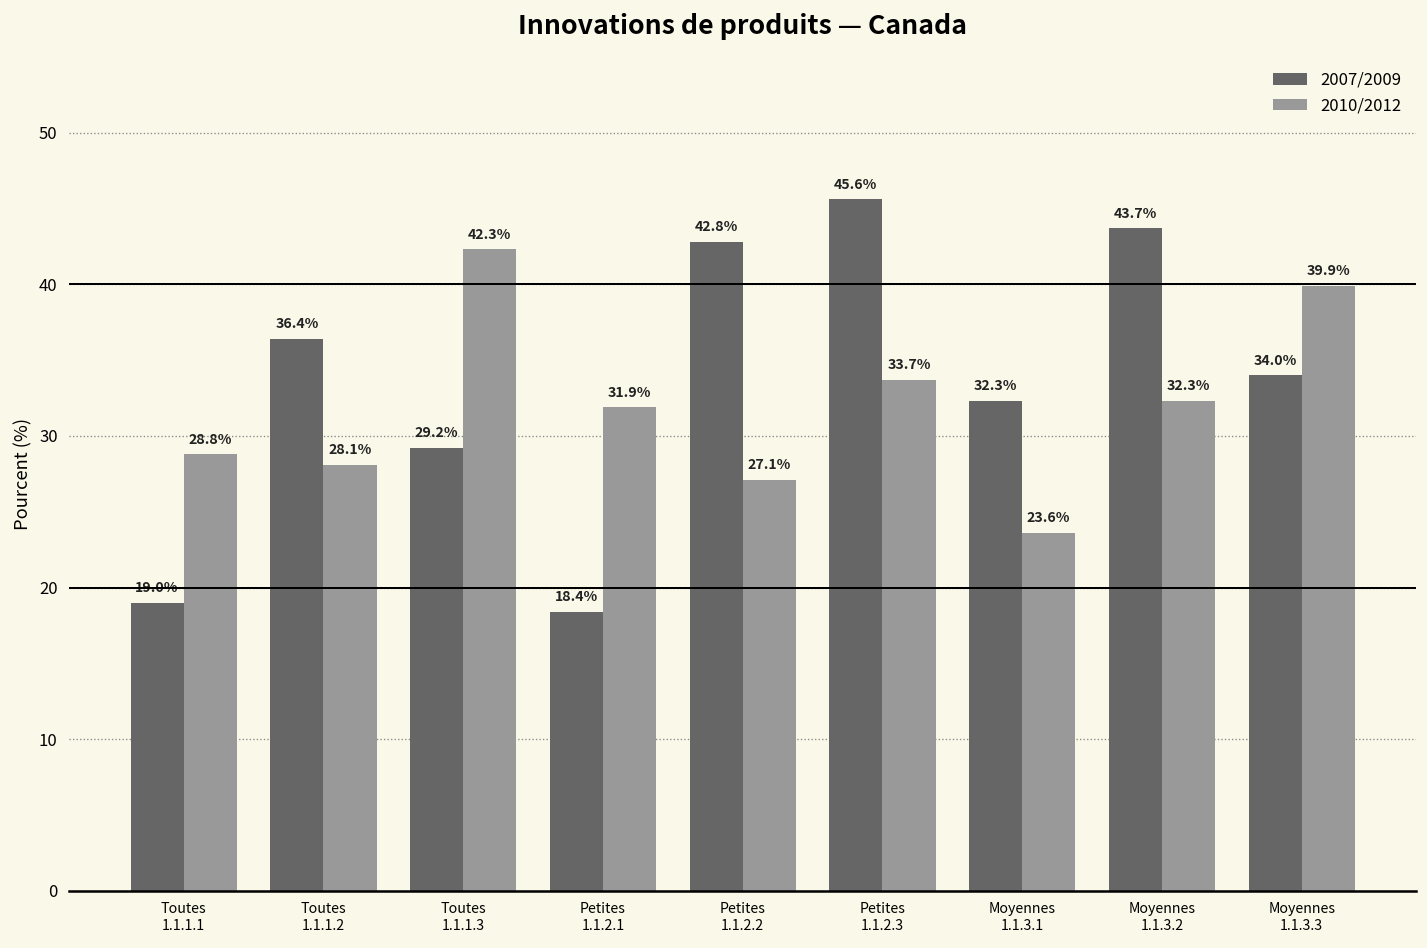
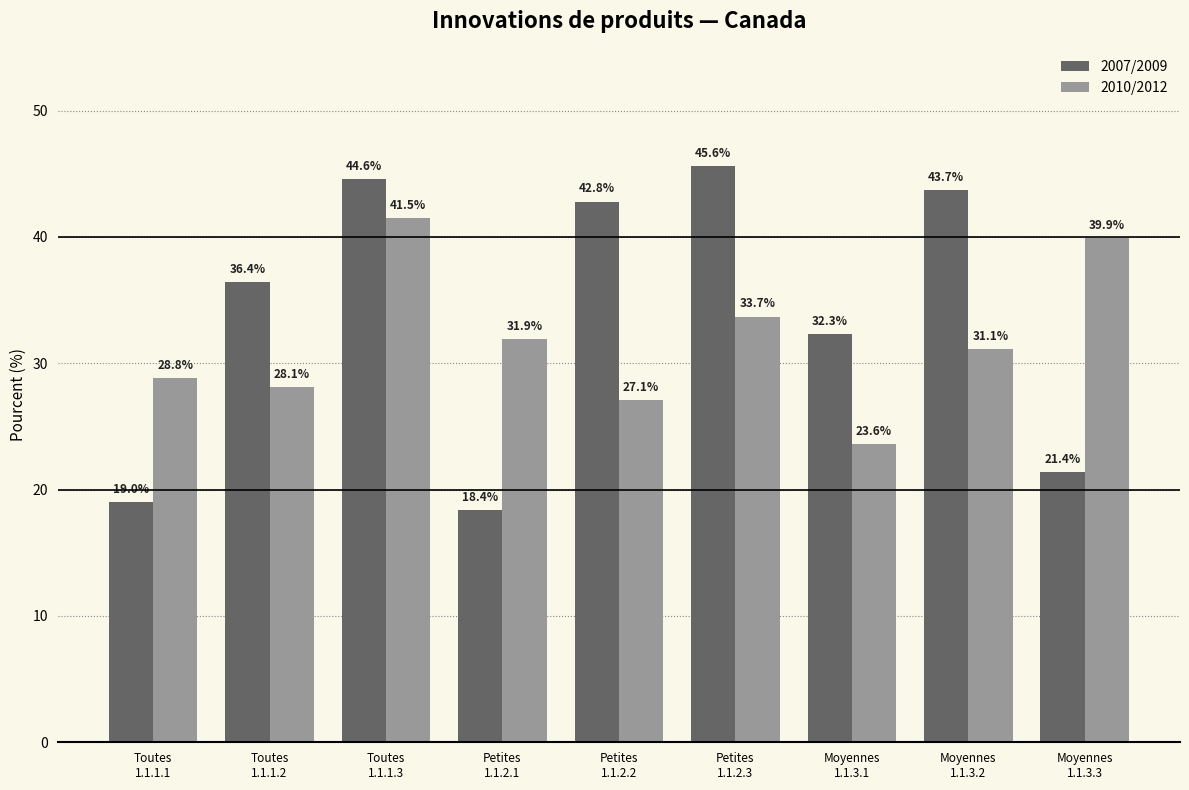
2007/2009, Toutes 1.1.1.3: 29.2% -> 44.6%
2010/2012, Toutes 1.1.1.3: 42.3% -> 41.5%
2010/2012, Moyennes 1.1.3.2: 32.3% -> 31.1%
2007/2009, Moyennes 1.1.3.3: 34.0% -> 21.4%
